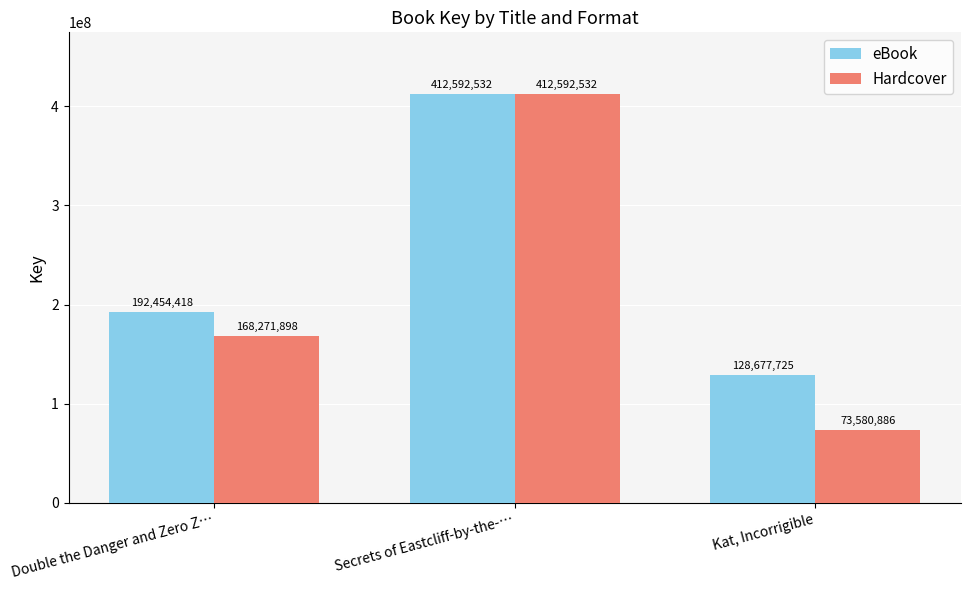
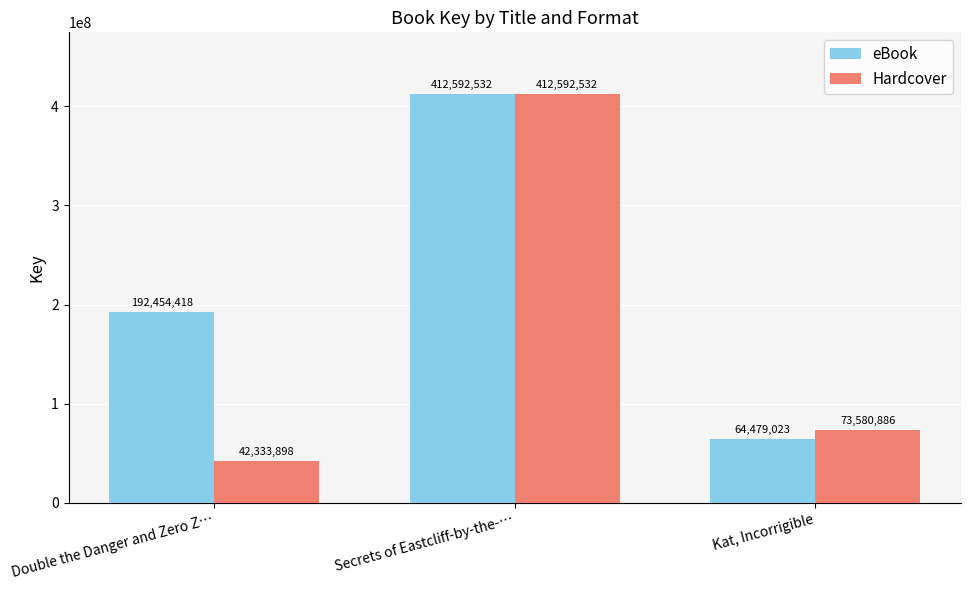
Hardcover, Double the Danger and Zero Z…: 168,271,898 -> 42,333,898
eBook, Kat, Incorrigible: 128,677,725 -> 64,479,023
